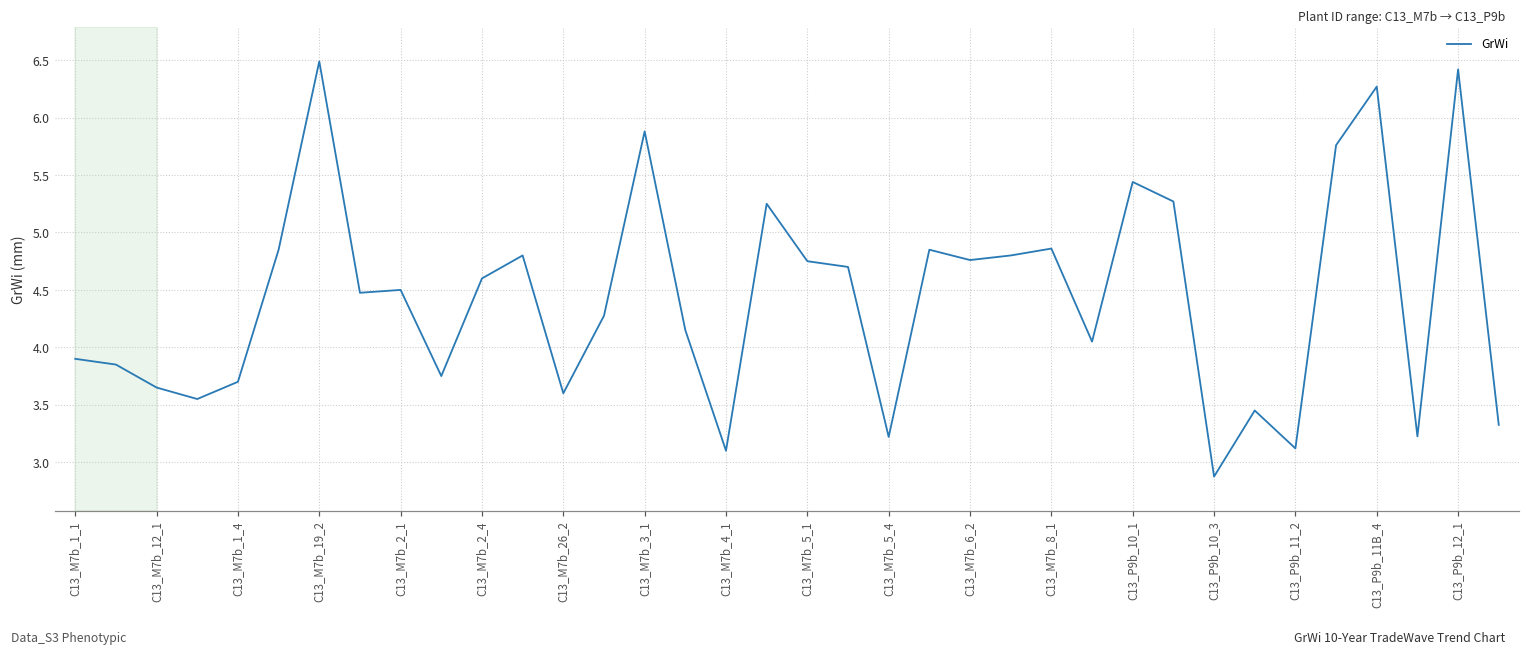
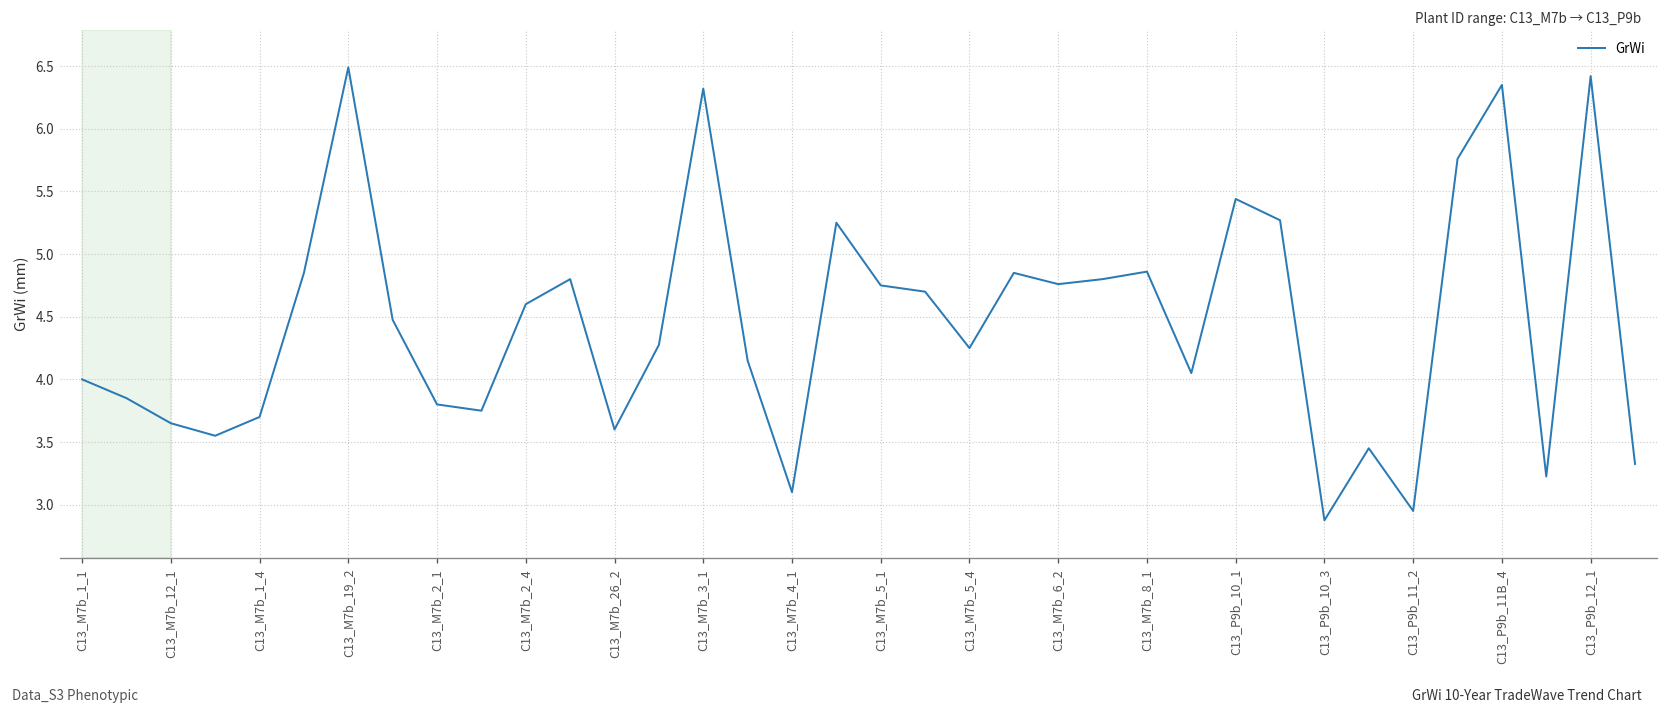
C13_M7b_1_1: 3.9 -> 4.0
C13_M7b_2_1: 4.5 -> 3.8
C13_M7b_3_1: 5.88 -> 6.32
C13_M7b_5_4: 3.22 -> 4.25
C13_P9b_11_2: 3.12 -> 2.95
C13_P9b_11B_4: 6.27 -> 6.35
